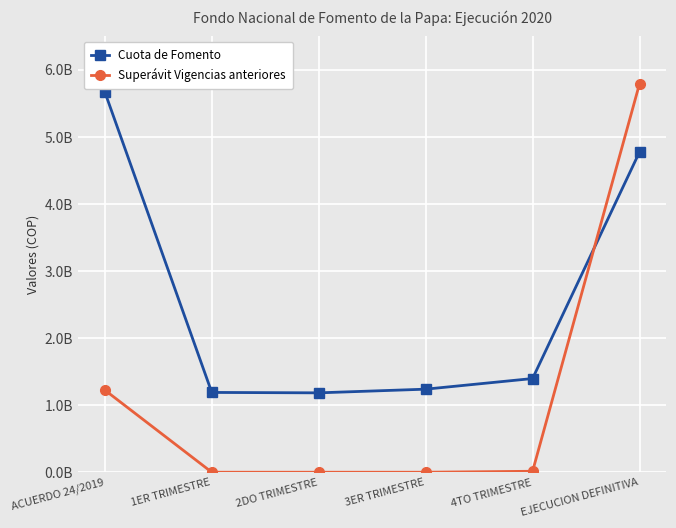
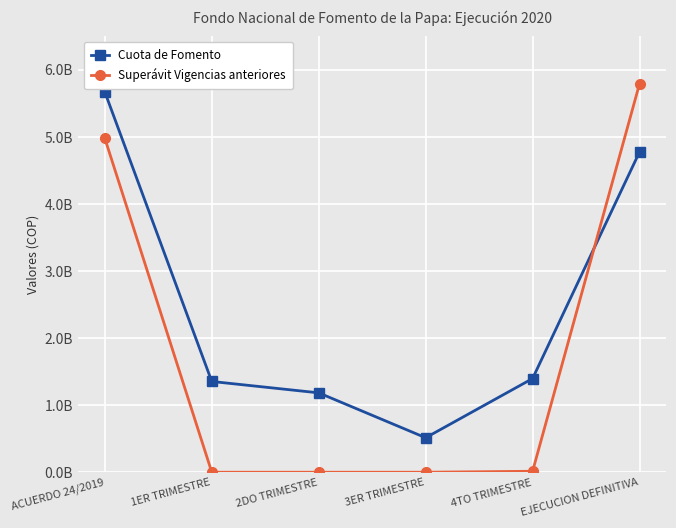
Superávit Vigencias anteriores, ACUERDO 24/2019: 1200000000 -> 5000000000
Cuota de Fomento, 1ER TRIMESTRE: 1200000000 -> 1400000000
Cuota de Fomento, 3ER TRIMESTRE: 1200000000 -> 500000000
